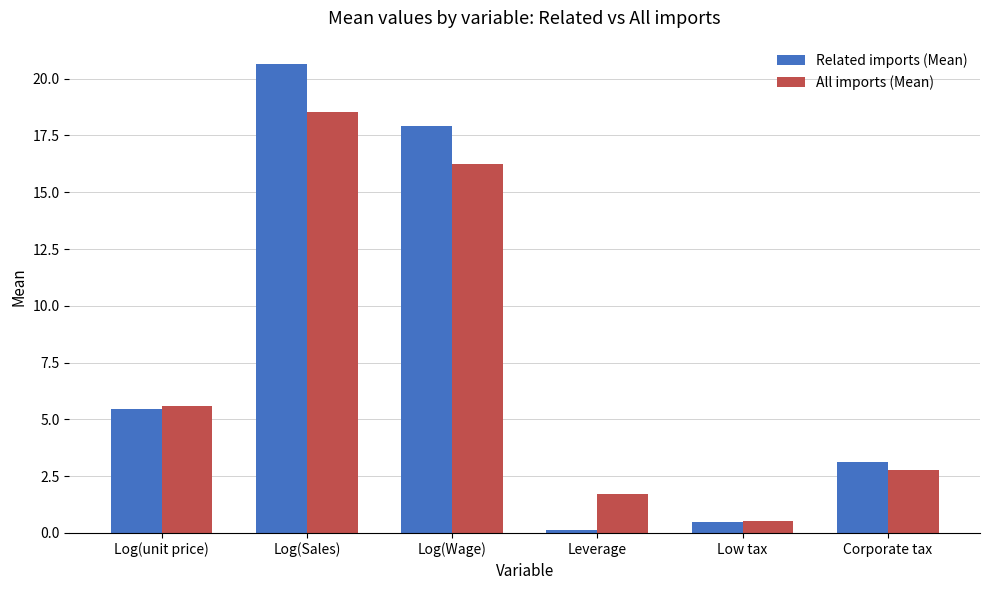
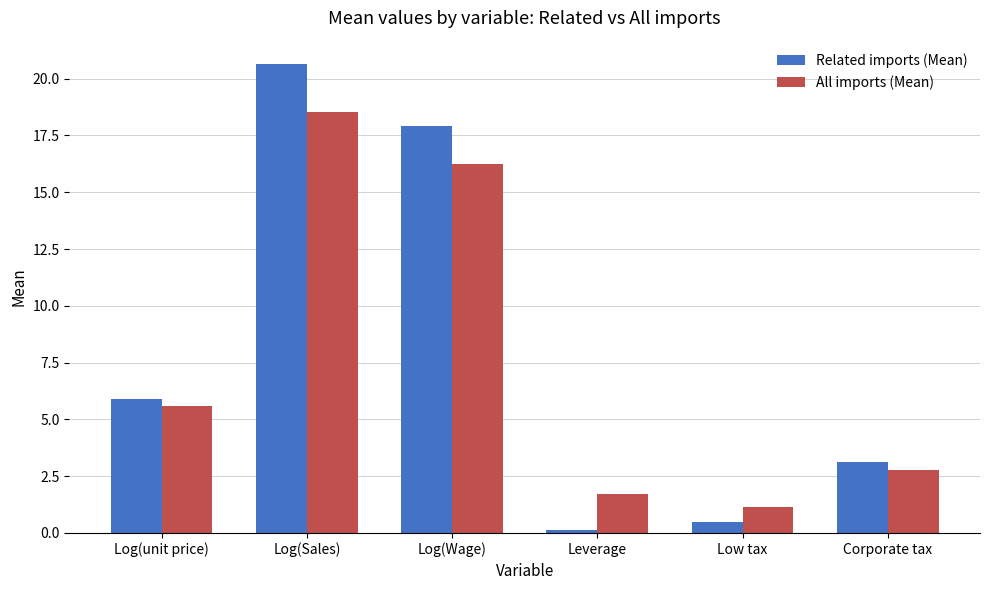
Related imports (Mean), Log(unit price): 5.4 -> 5.9
All imports (Mean), Low tax: 0.5 -> 1.1
